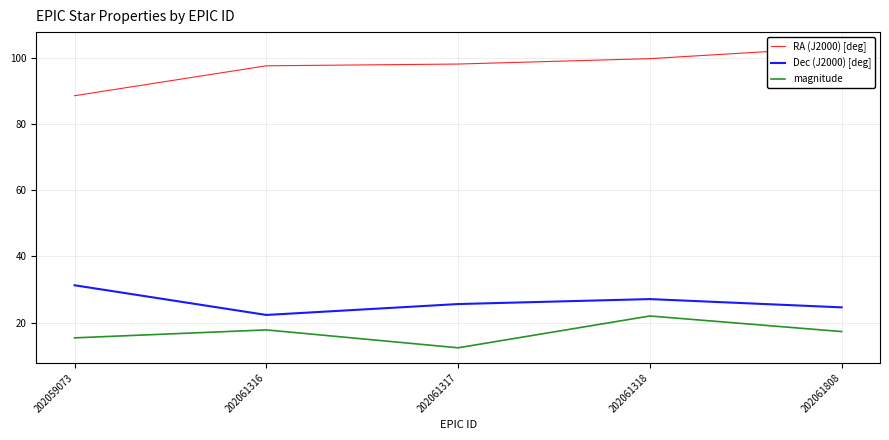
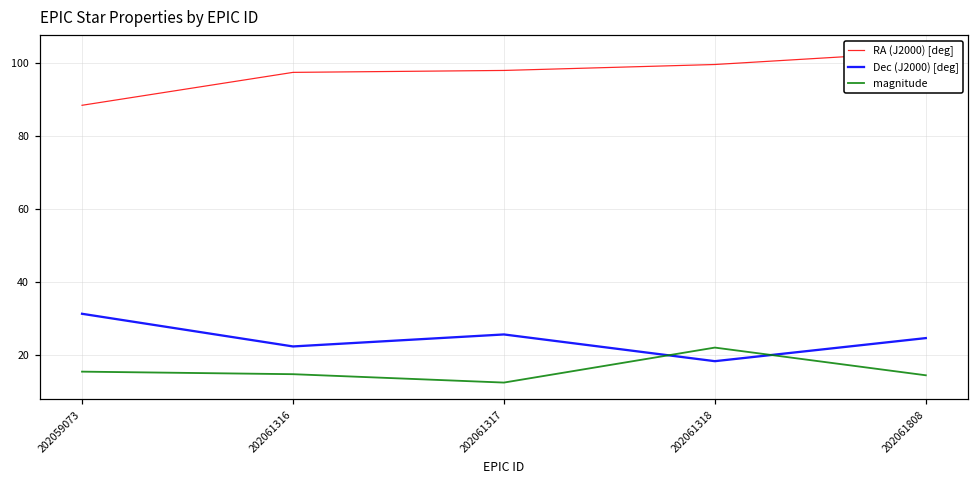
magnitude, 202061316: 18 -> 15
Dec (J2000) [deg], 202061318: 27 -> 18
magnitude, 202061808: 17 -> 14
